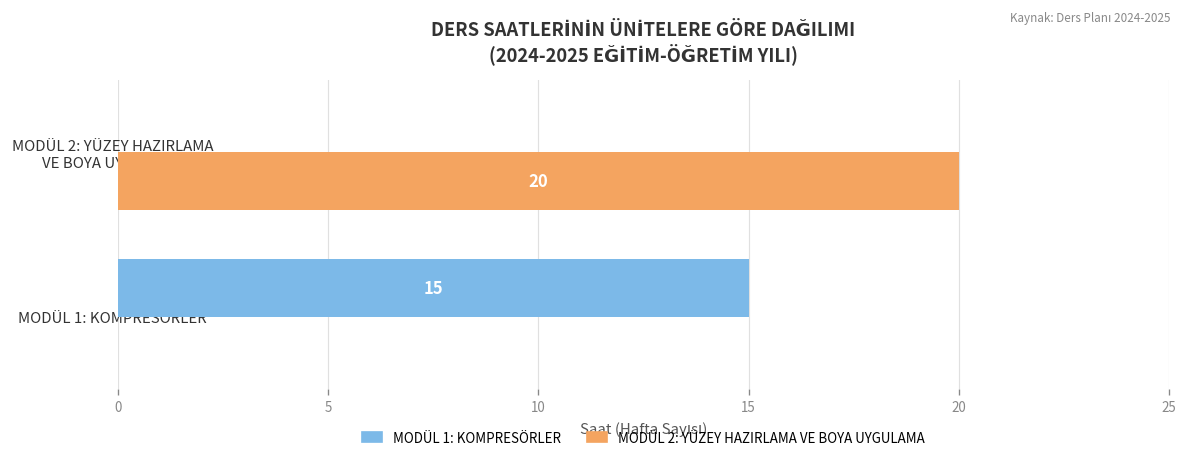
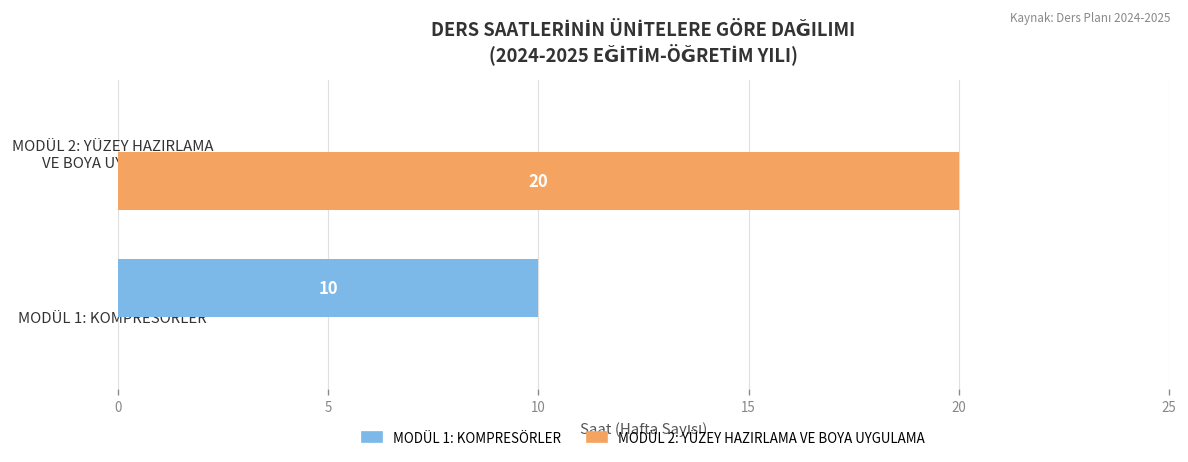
MODÜL 1: KOMPRESÖRLER, MODÜL 1: KOMPRESÖRLER: 15 -> 10
